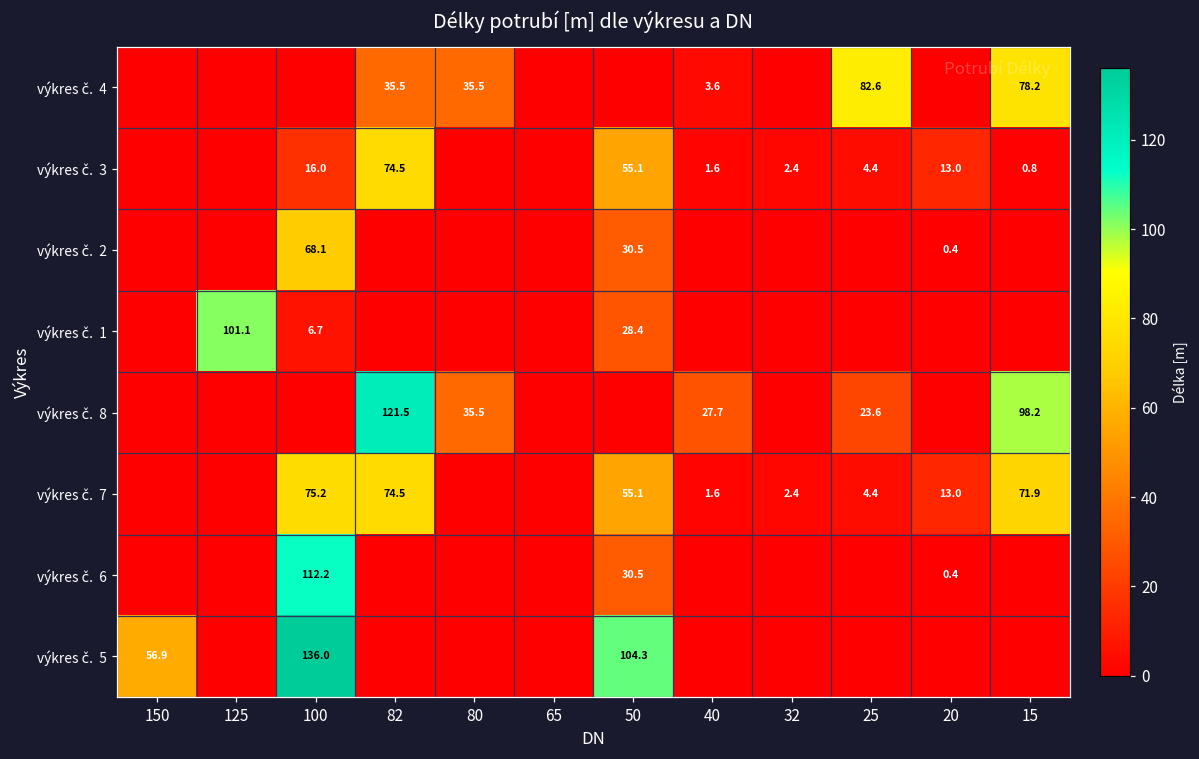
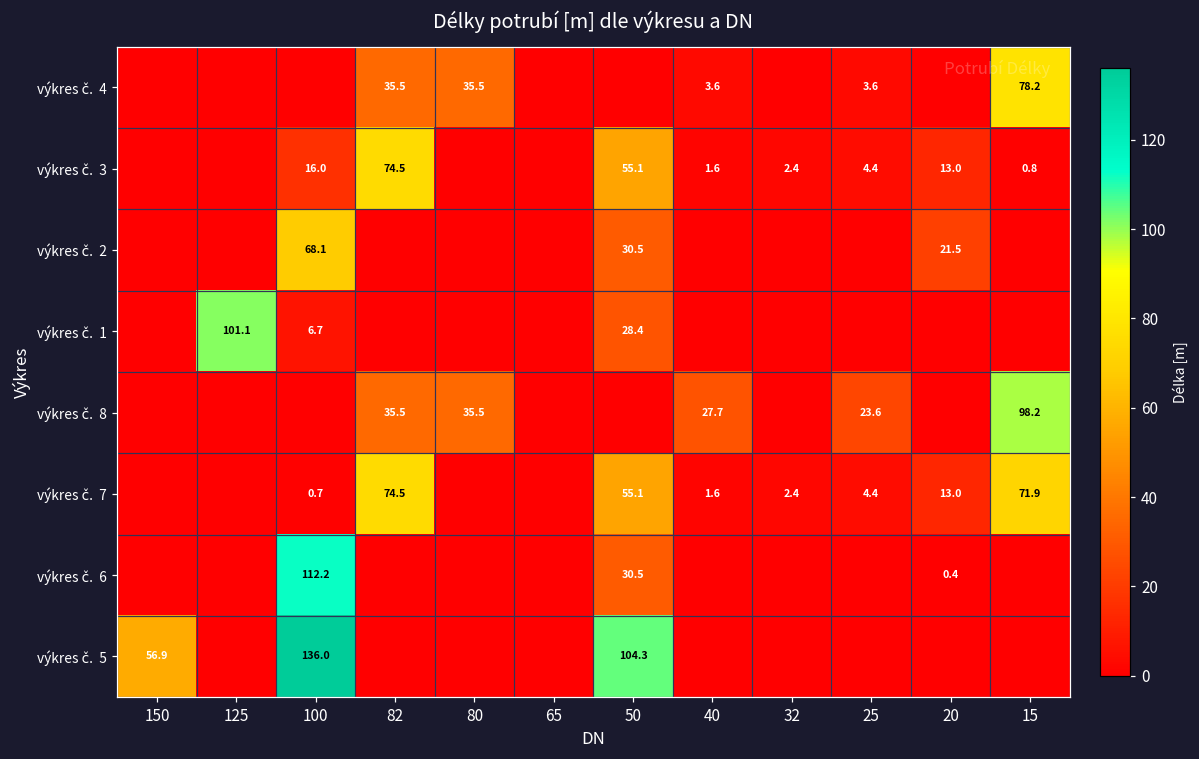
výkres č. 4, 25: 82.6 -> 3.6
výkres č. 2, 20: 0.4 -> 21.5
výkres č. 8, 82: 121.5 -> 35.5
výkres č. 7, 100: 75.2 -> 0.7
